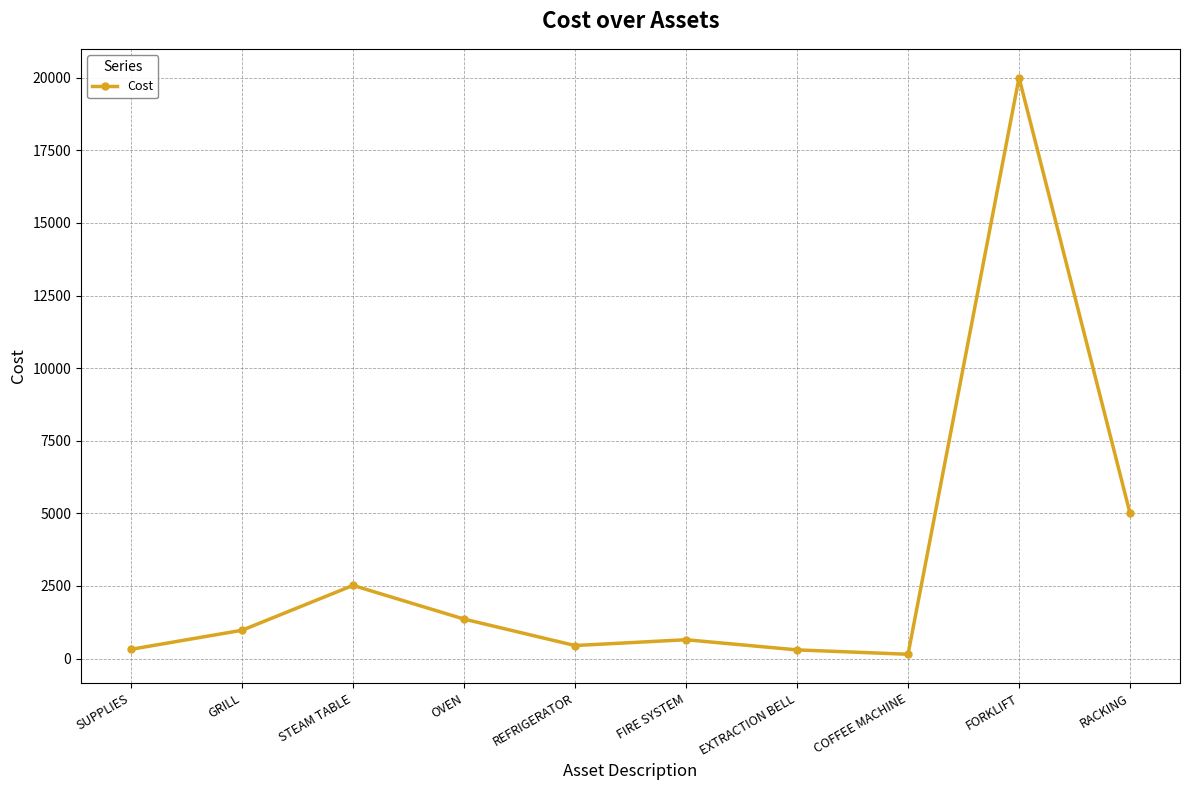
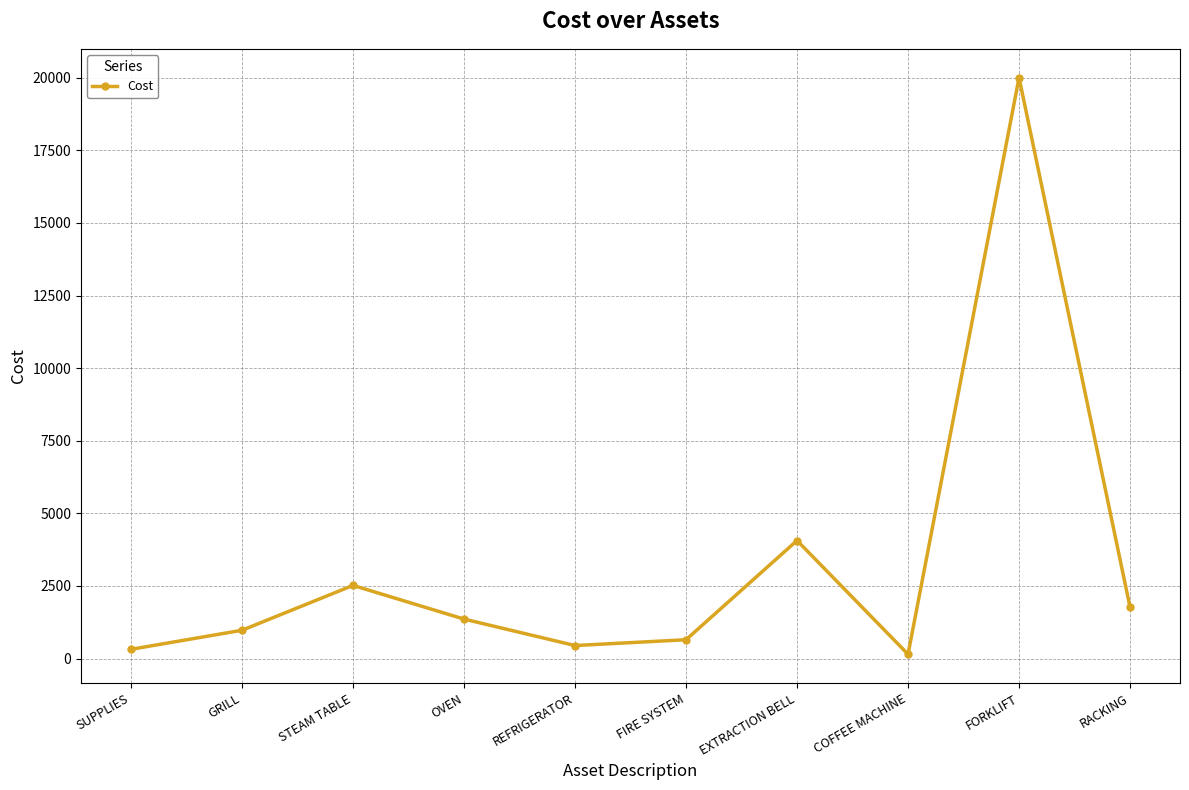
EXTRACTION BELL: 300 -> 4100
RACKING: 5000 -> 1800
